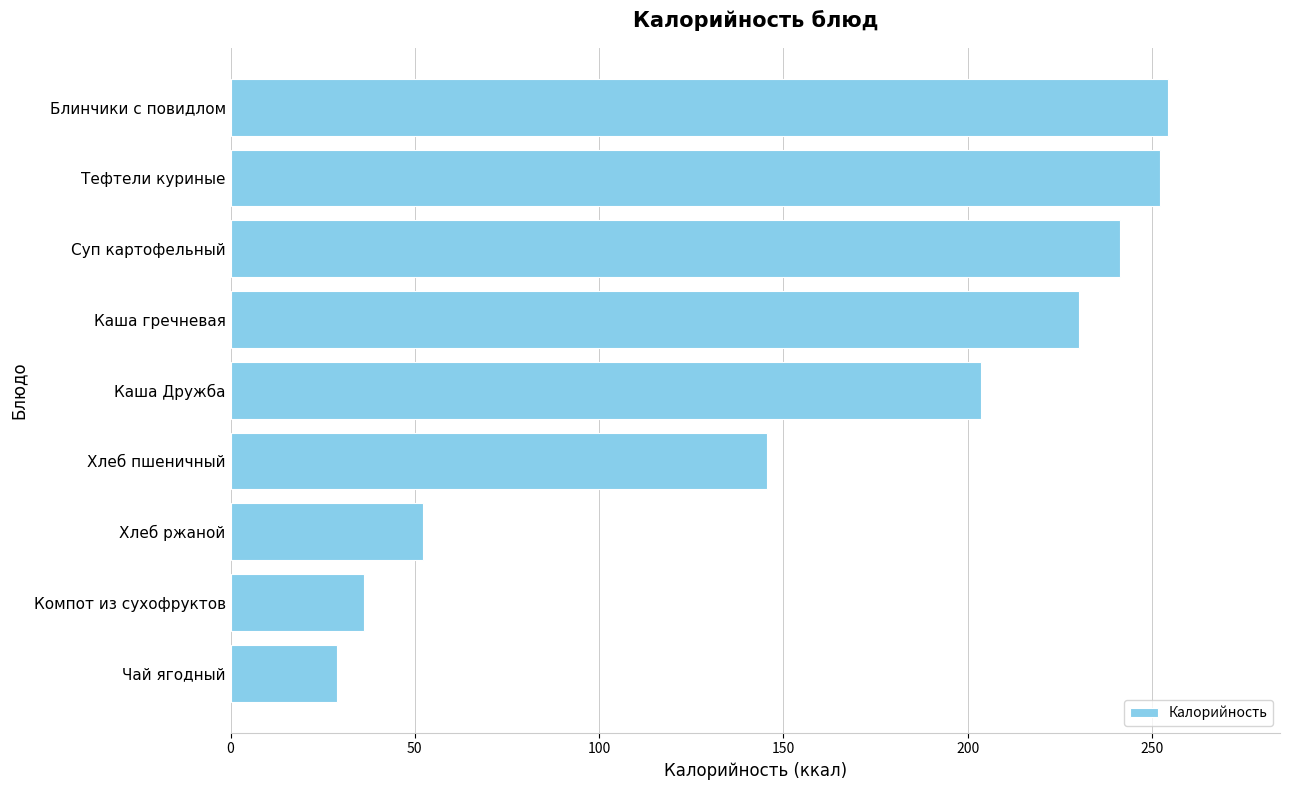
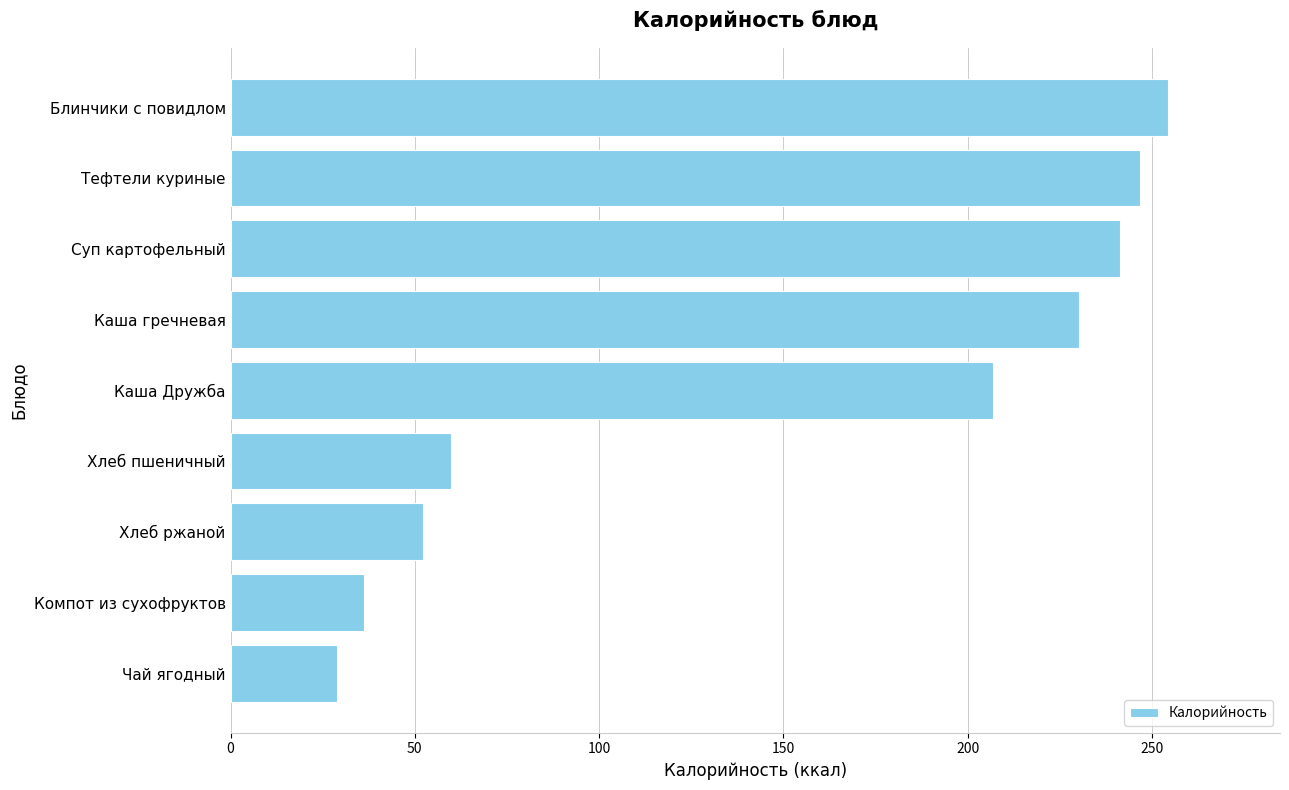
Тефтели куриные: 252 -> 247
Каша Дружба: 204 -> 207
Хлеб пшеничный: 146 -> 60
